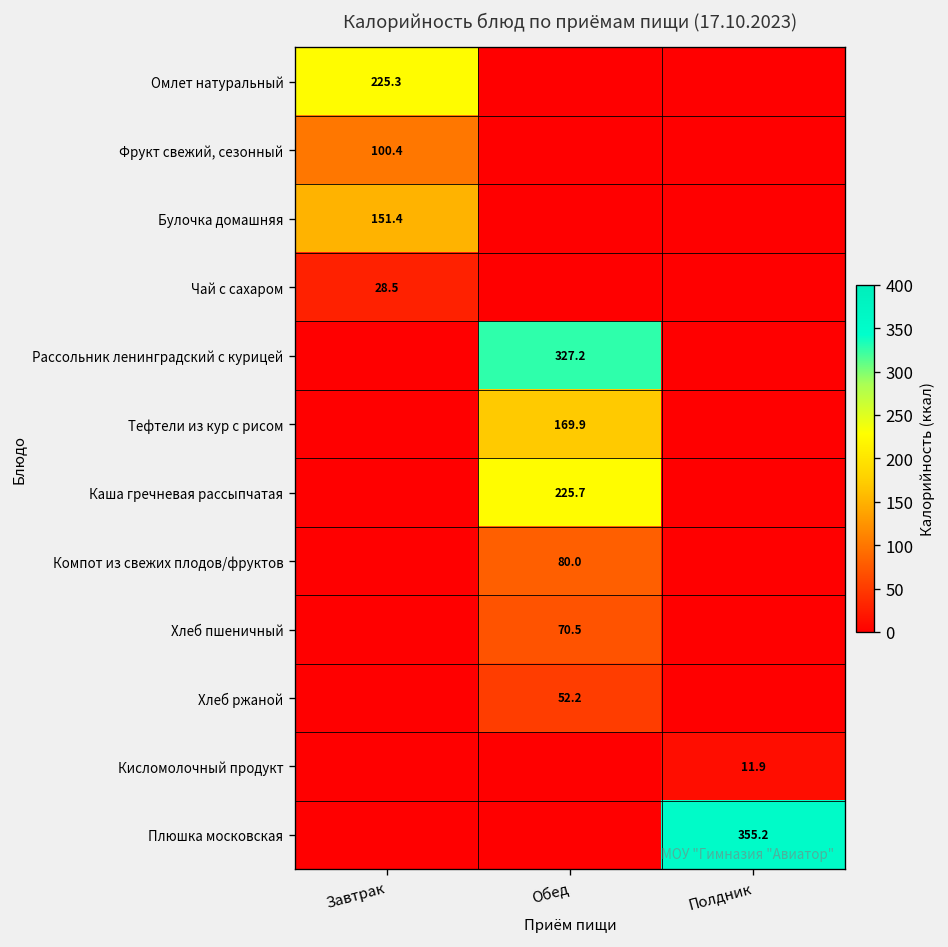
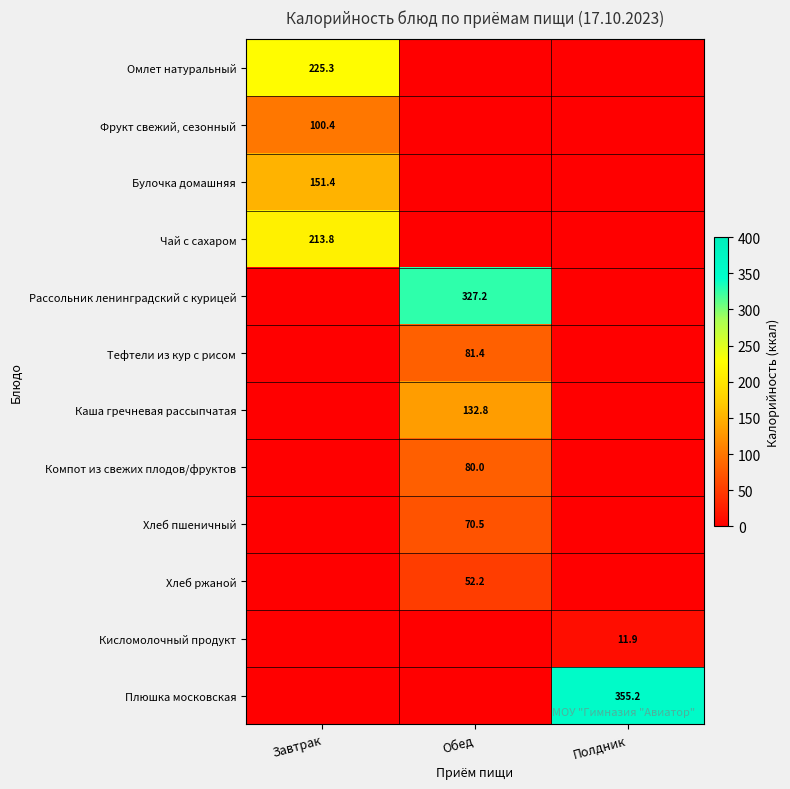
Чай с сахаром, Завтрак: 28.5 -> 213.8
Тефтели из кур с рисом, Обед: 169.9 -> 81.4
Каша гречневая рассыпчатая, Обед: 225.7 -> 132.8
